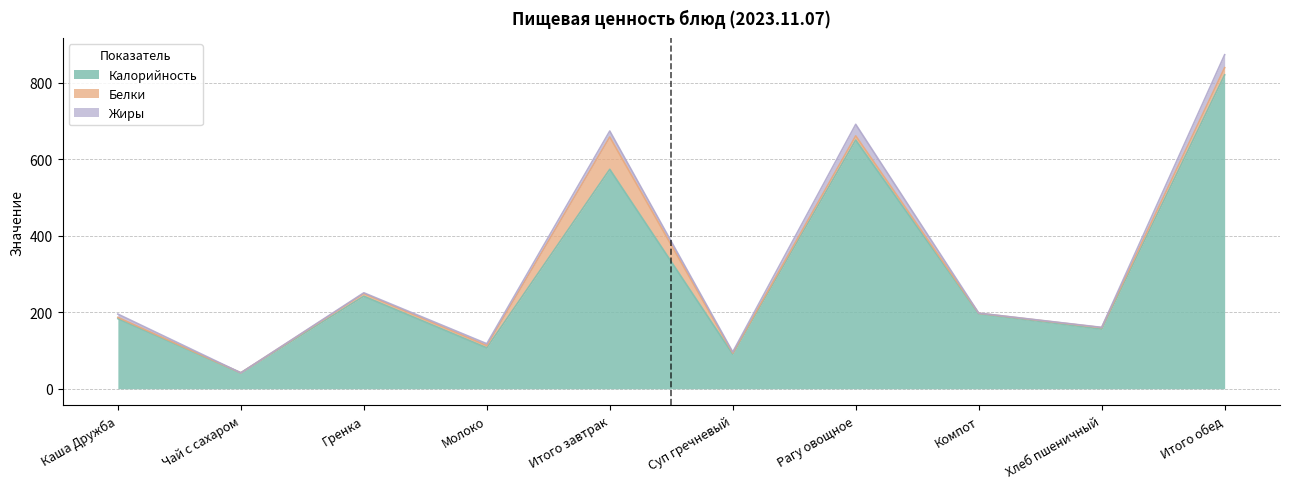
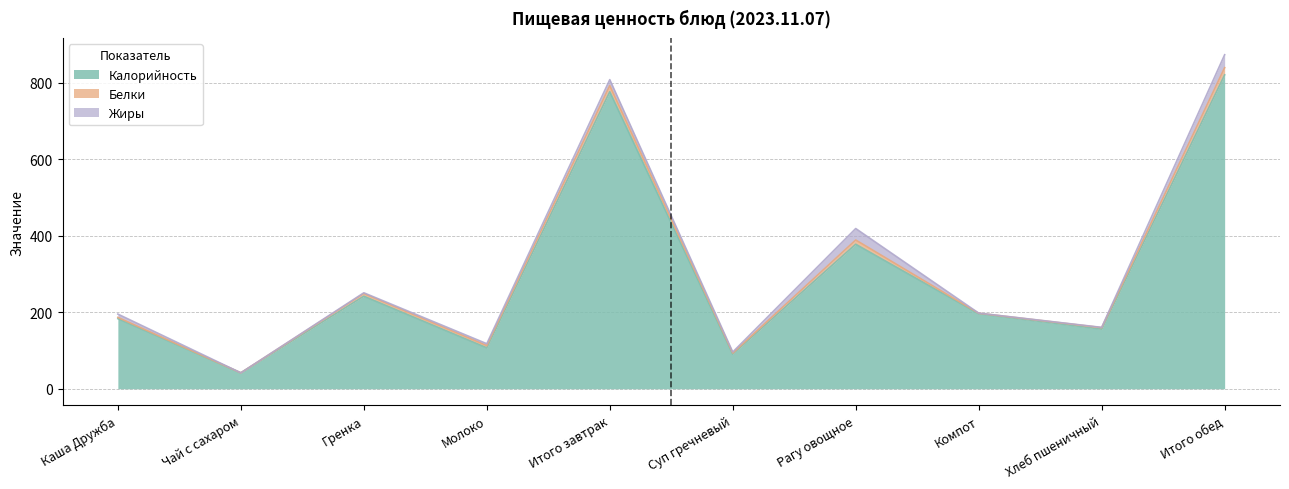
Калорийность, Итого завтрак: 570 -> 780
Белки, Итого завтрак: 80 -> 20
Калорийность, Рагу овощное: 650 -> 380
